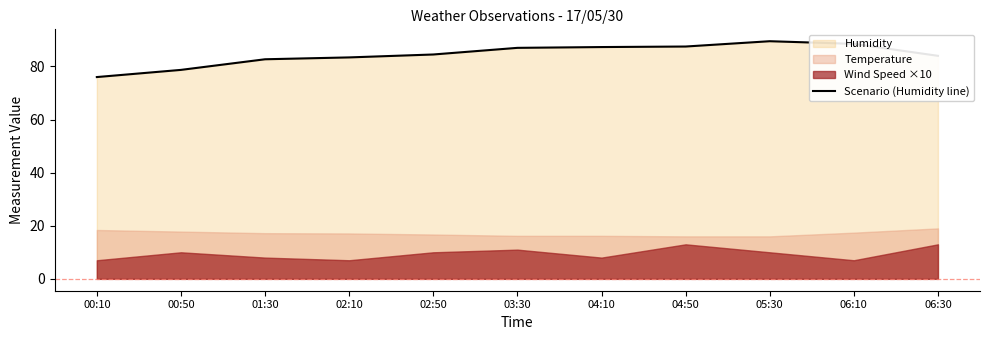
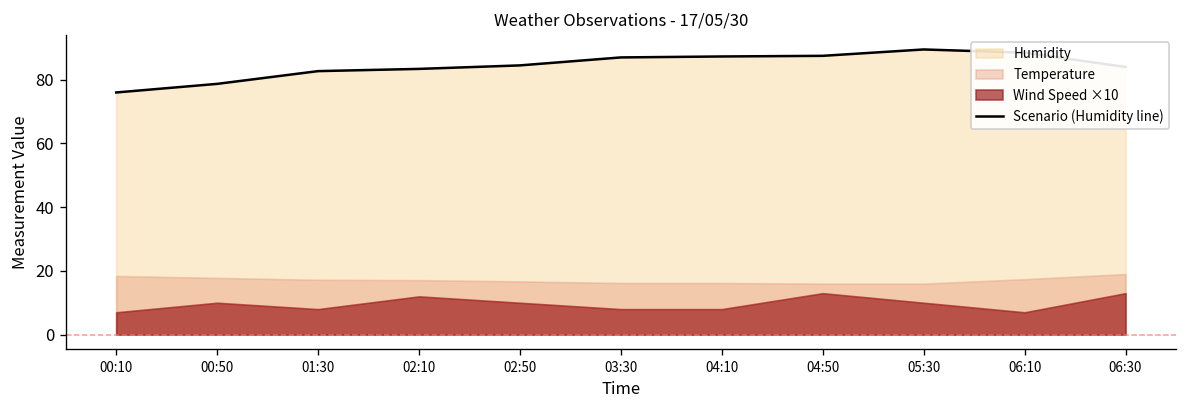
Wind Speed ×10, 02:10: 7 -> 12
Wind Speed ×10, 03:30: 11 -> 8
